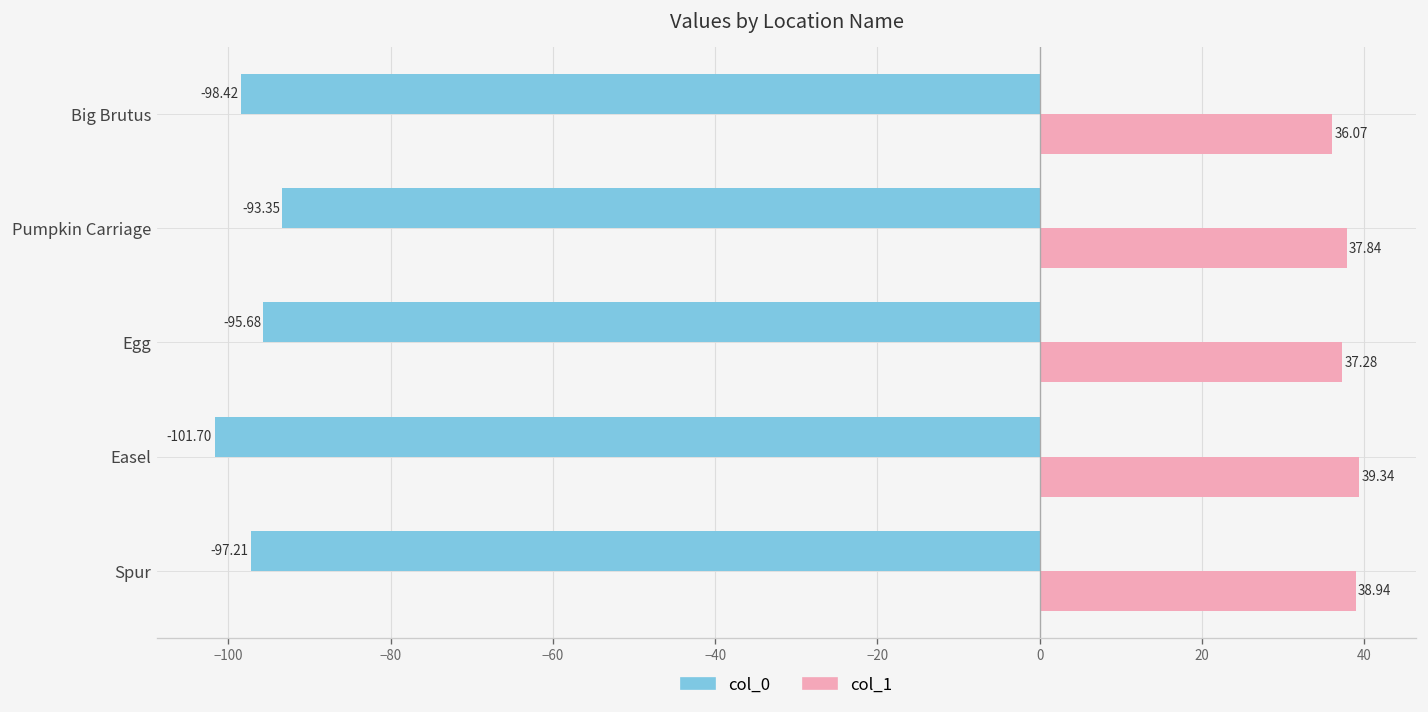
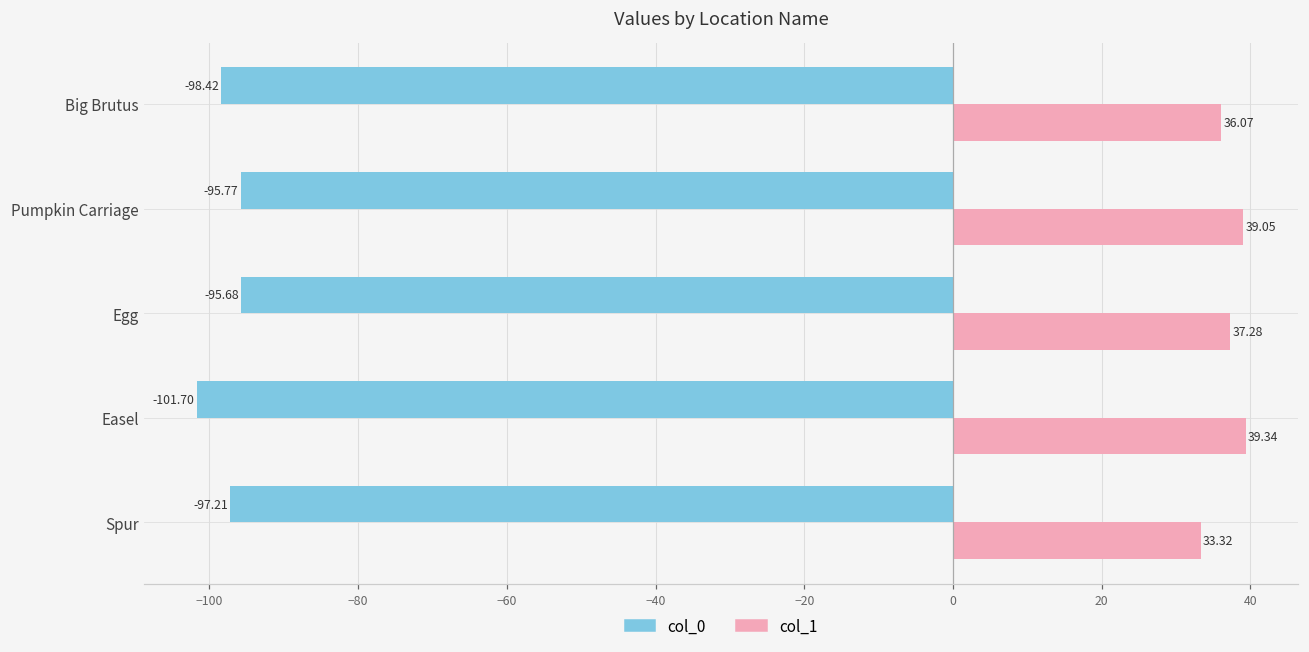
col_0, Pumpkin Carriage: -93.35 -> -95.77
col_1, Pumpkin Carriage: 37.84 -> 39.05
col_1, Spur: 38.94 -> 33.32
